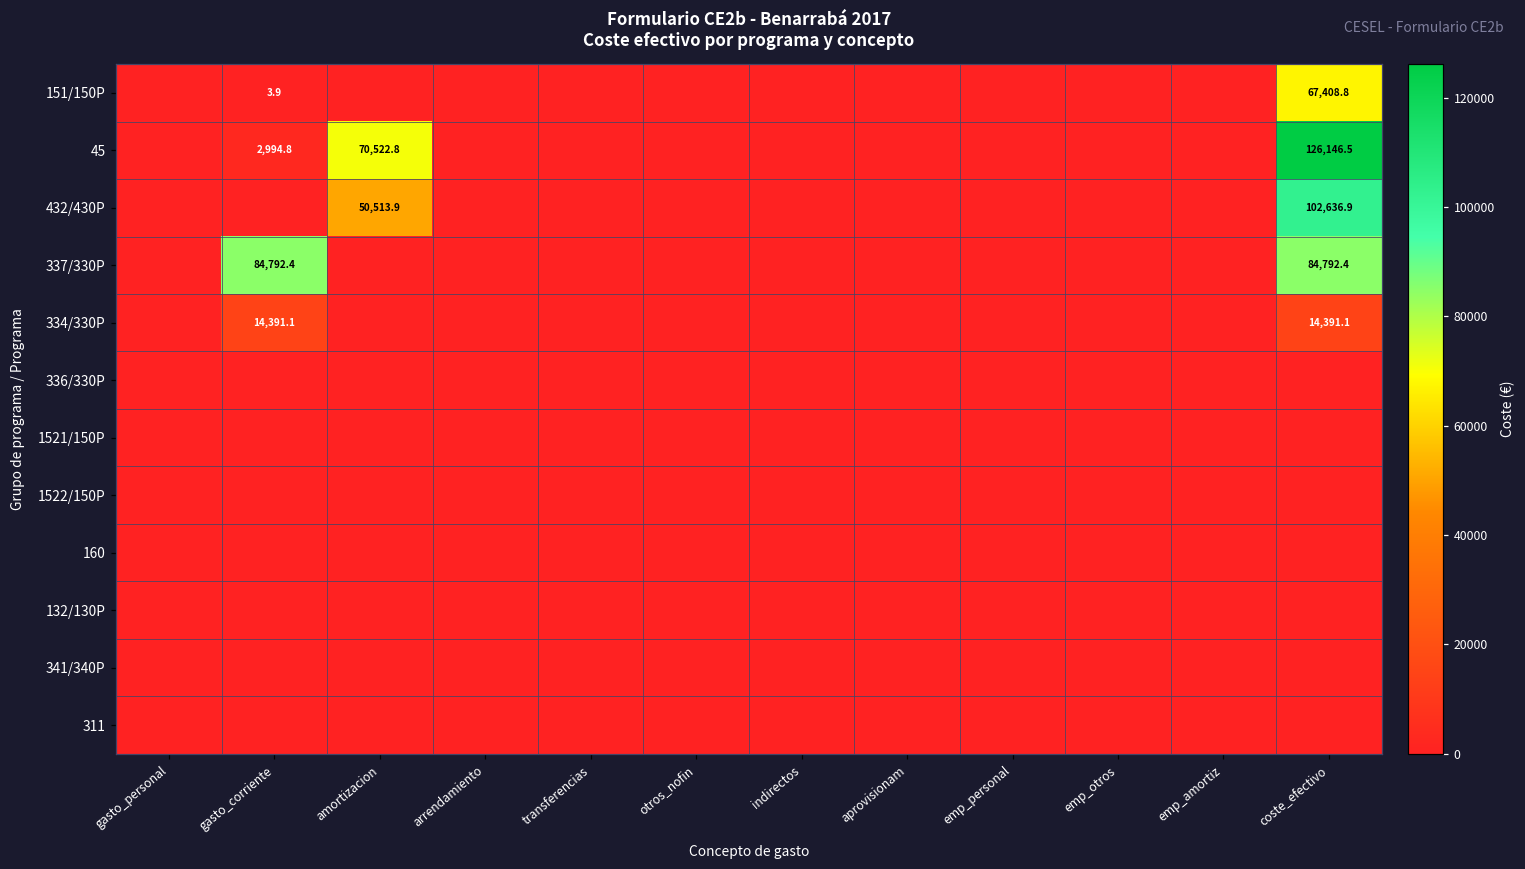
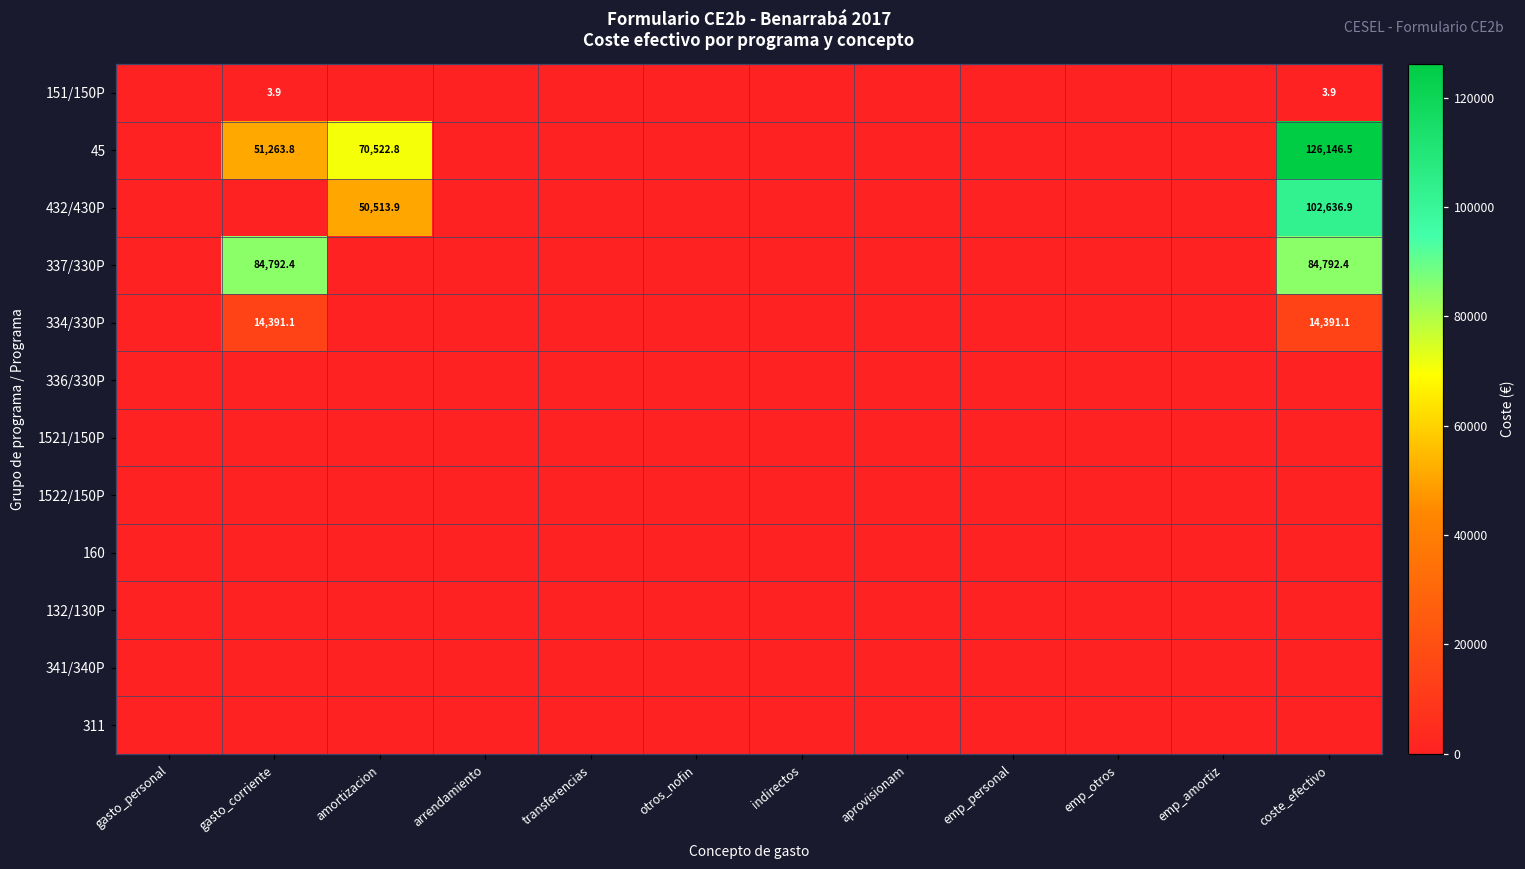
151/150P, coste_efectivo: 67,408.8 -> 3.9
45, gasto_corriente: 2,994.8 -> 51,263.8
